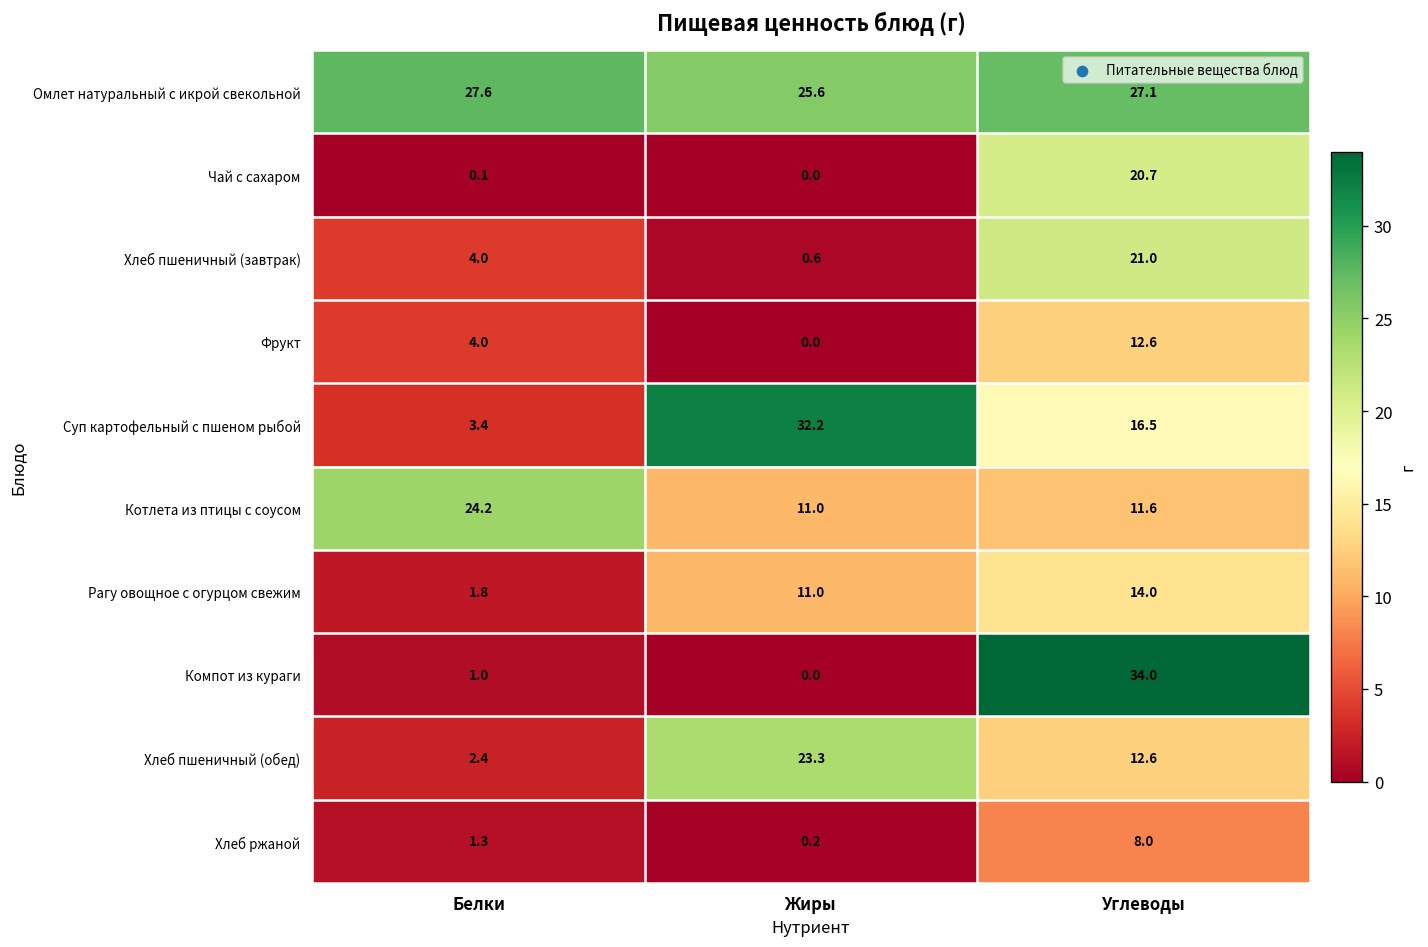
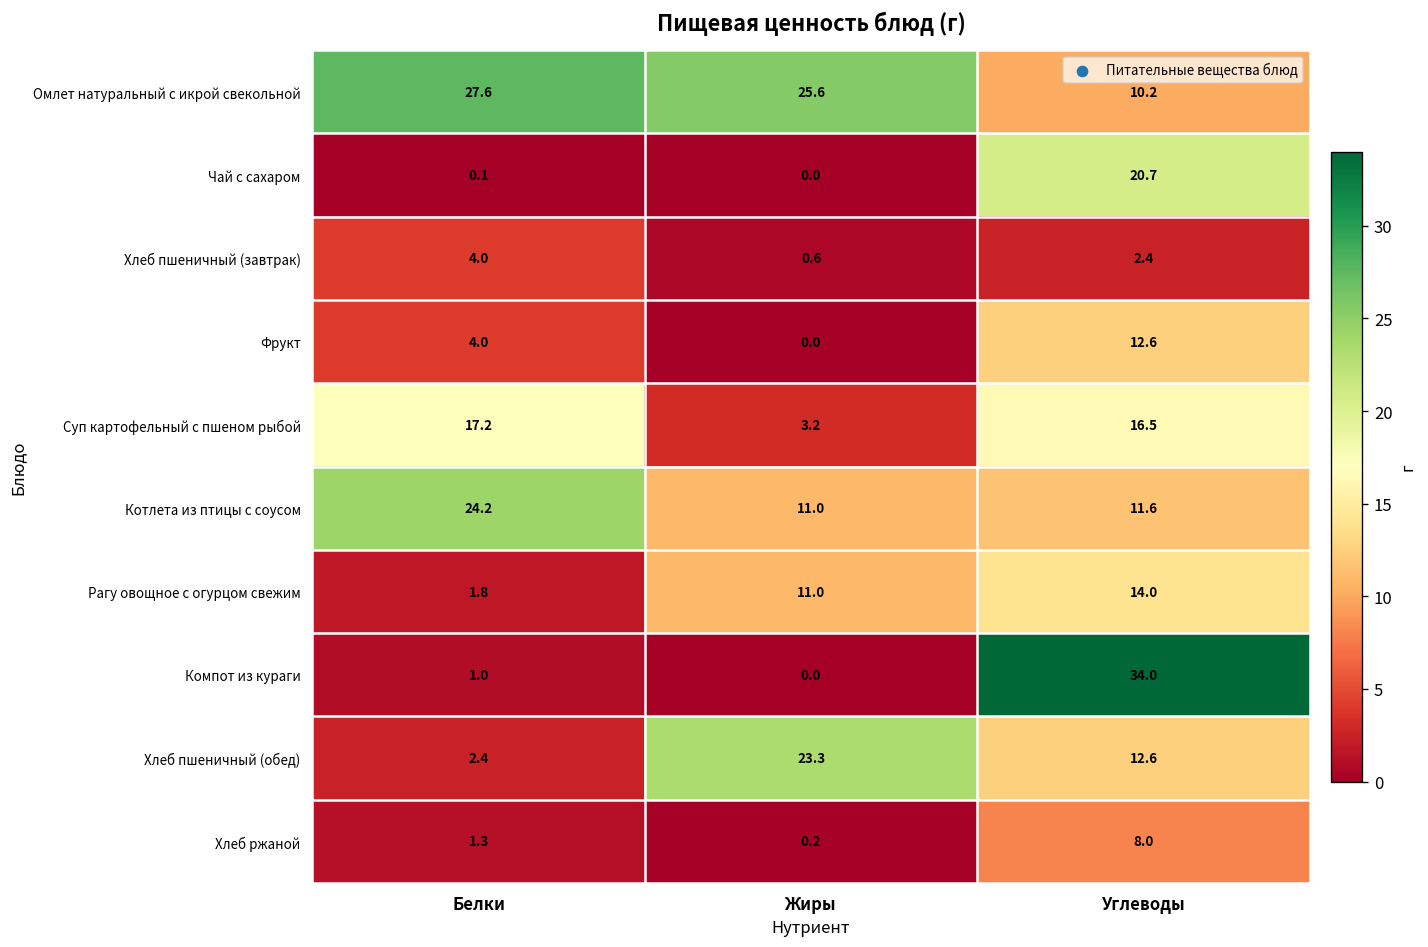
Омлет натуральный с икрой свекольной, Углеводы: 27.1 -> 10.2
Хлеб пшеничный (завтрак), Углеводы: 21.0 -> 2.4
Суп картофельный с пшеном рыбой, Белки: 3.4 -> 17.2
Суп картофельный с пшеном рыбой, Жиры: 32.2 -> 3.2
